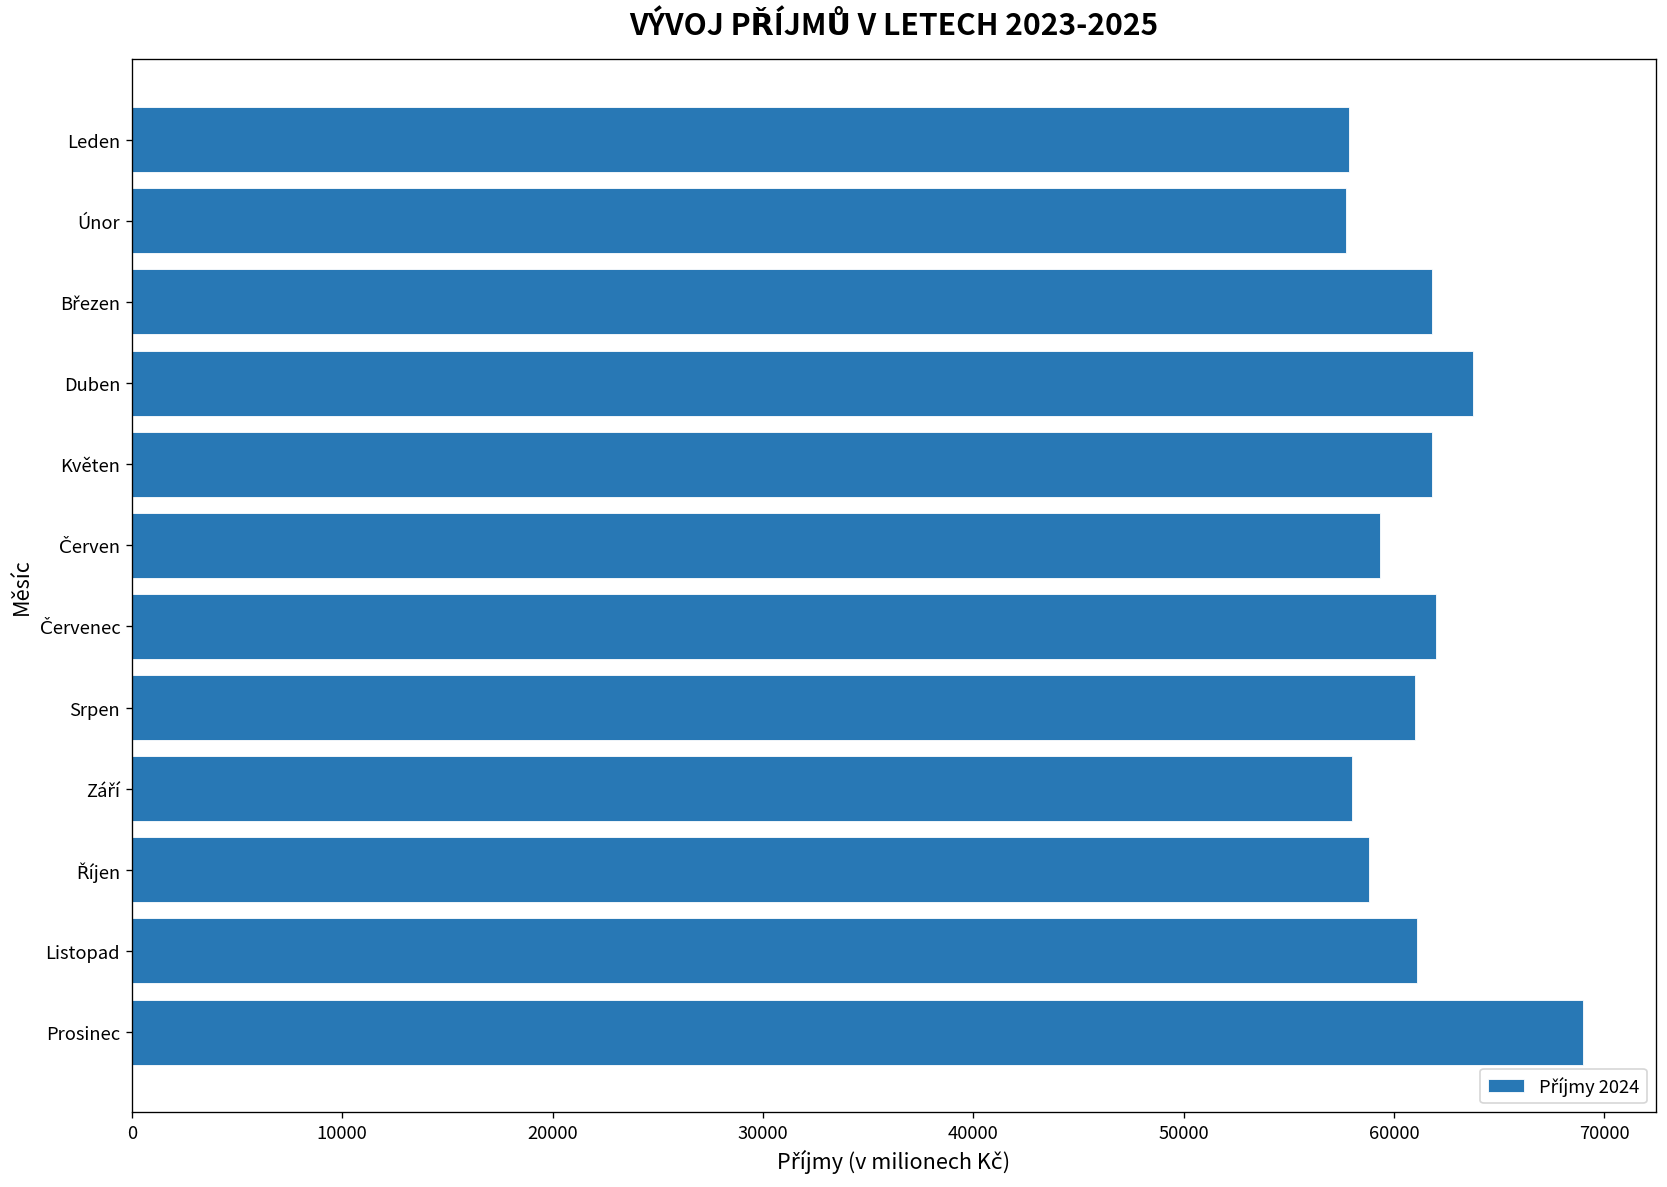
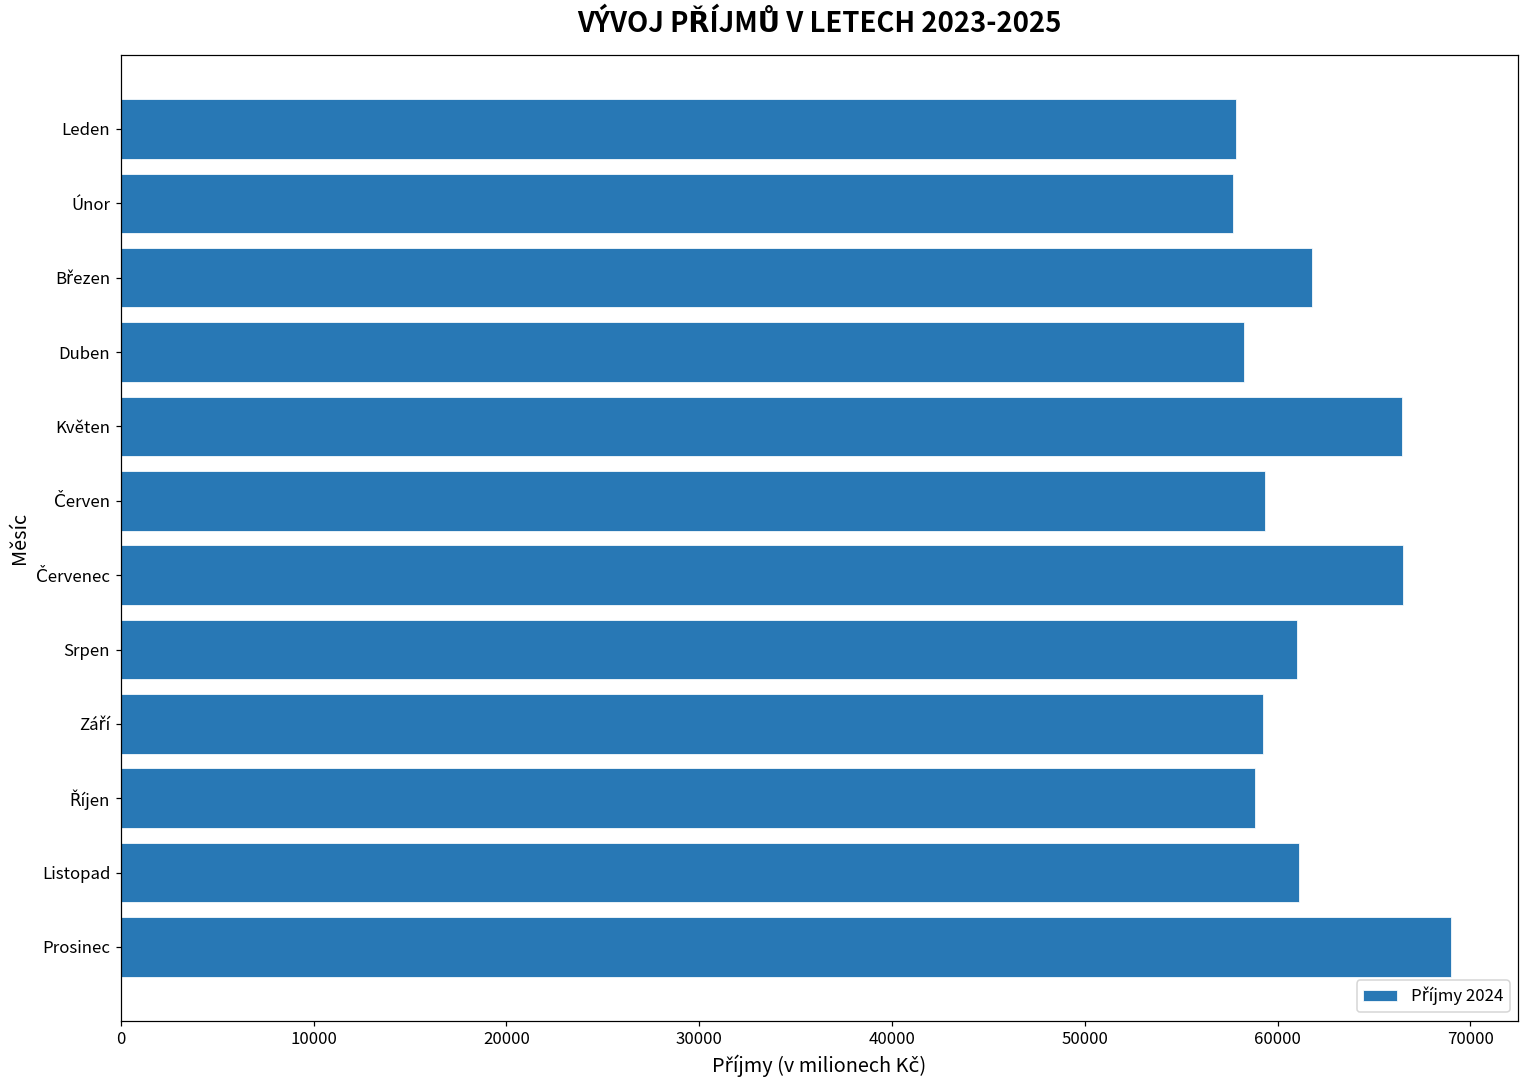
Duben: 63800 -> 58300
Květen: 61800 -> 66400
Červenec: 62000 -> 66500
Září: 58000 -> 59200
